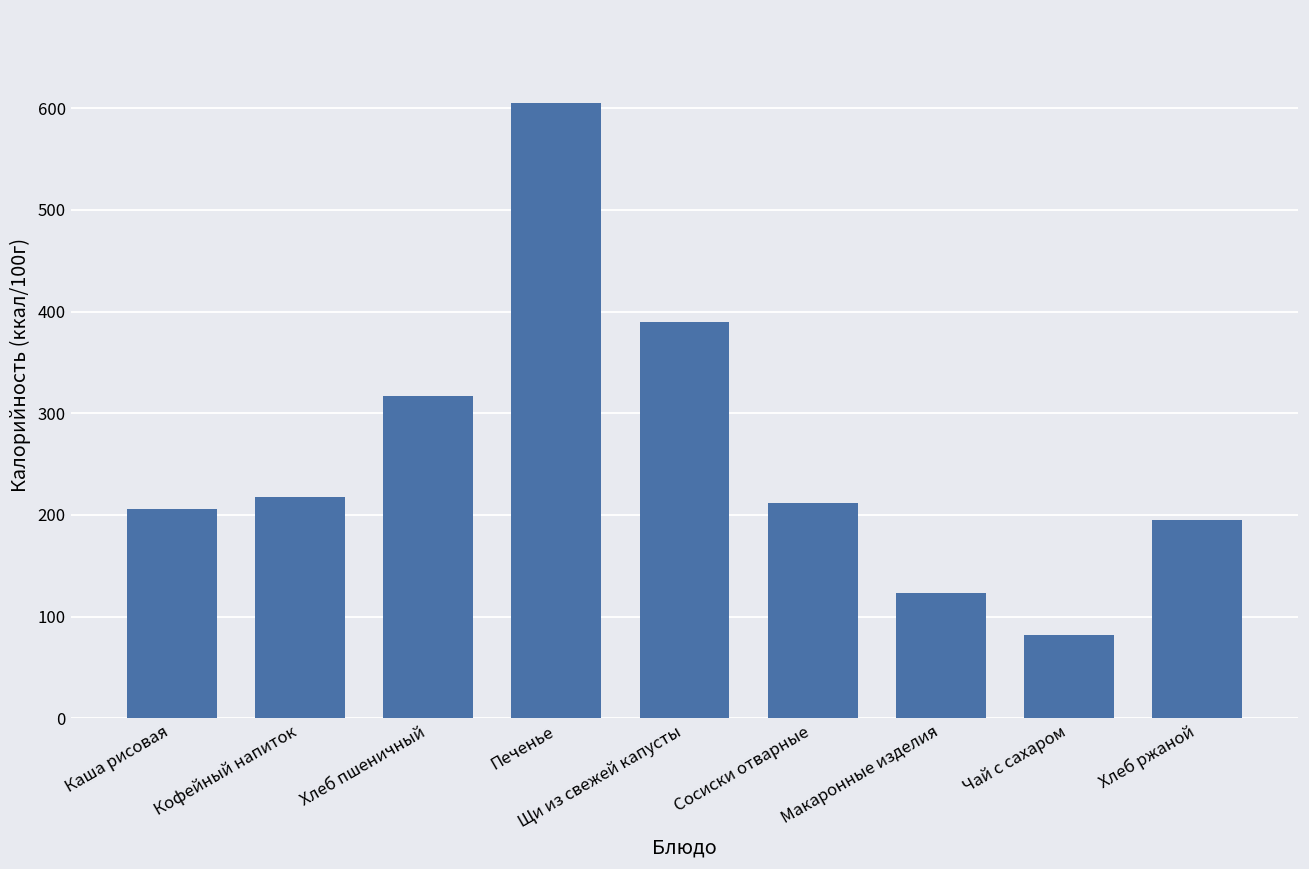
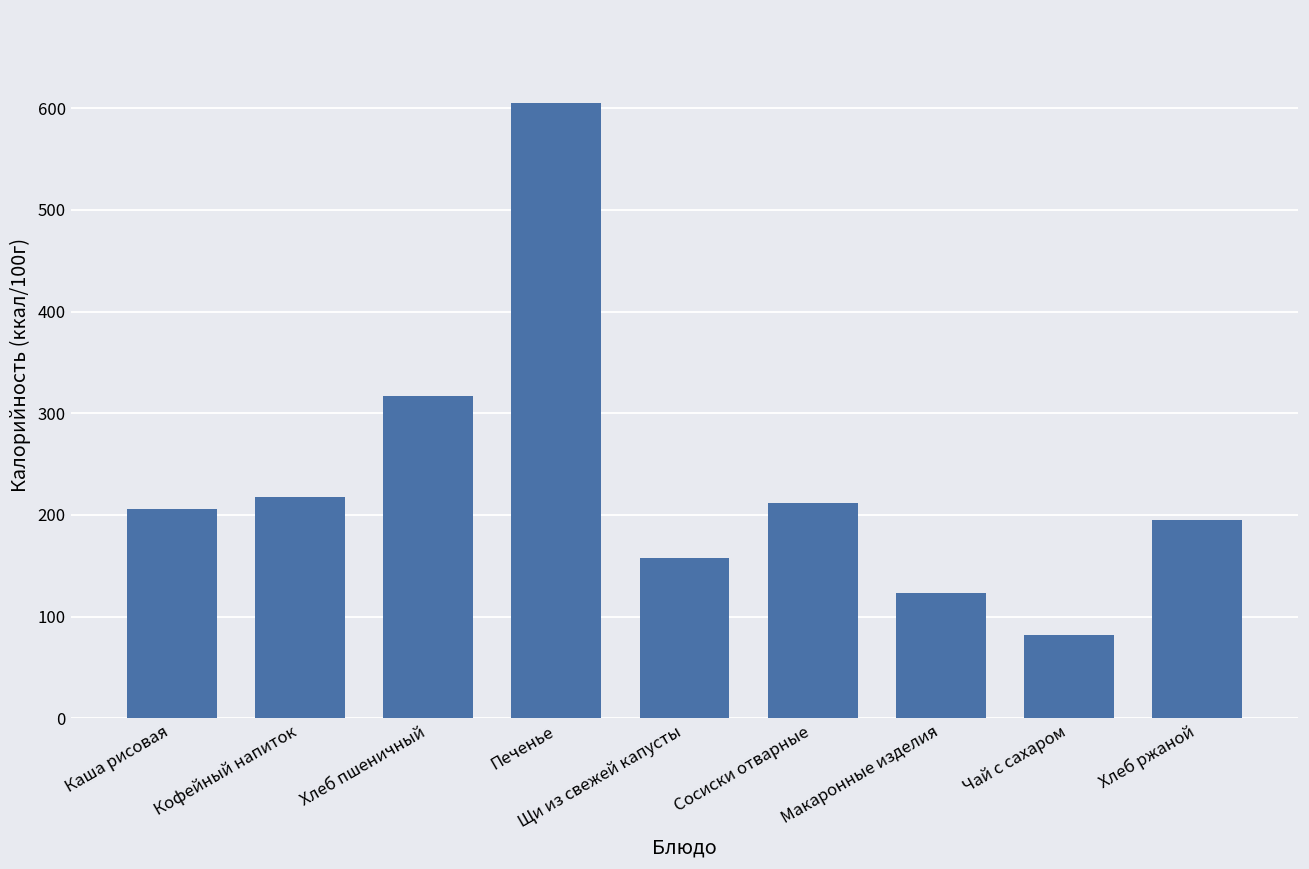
Щи из свежей капусты: 390 -> 160
